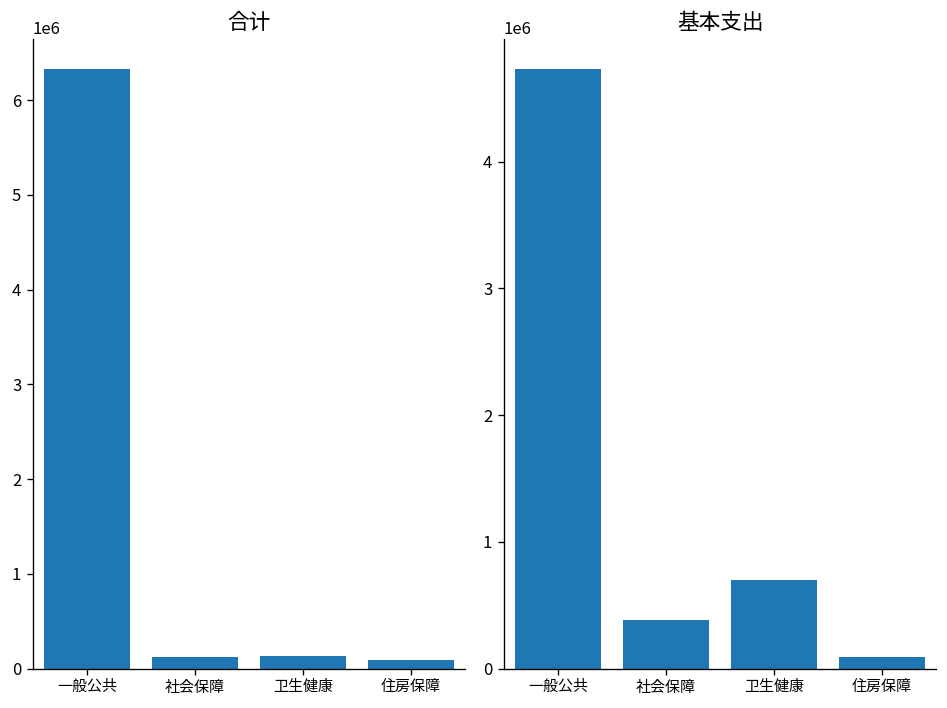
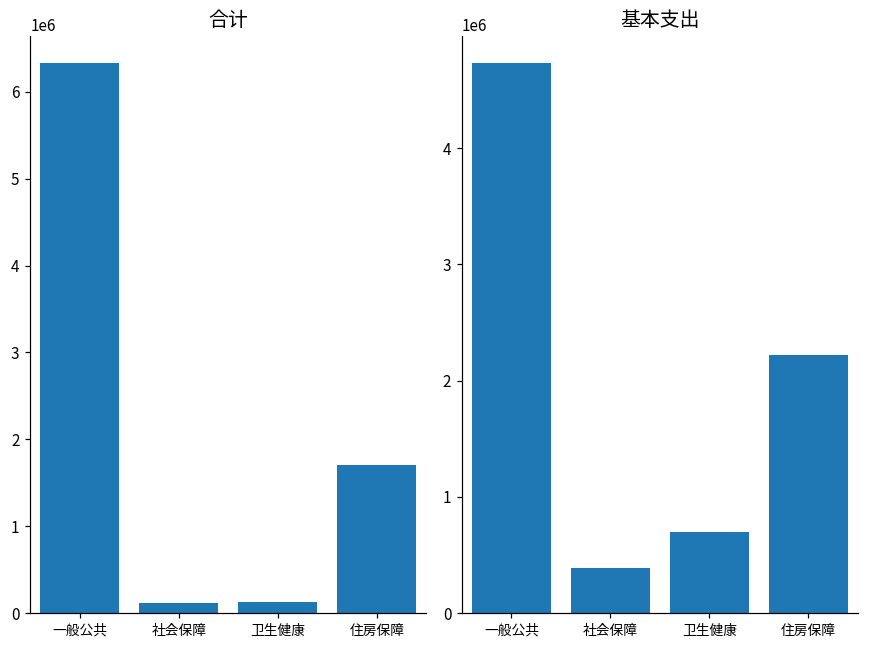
合计, 住房保障: 100000 -> 1700000
基本支出, 住房保障: 90000 -> 2220000
